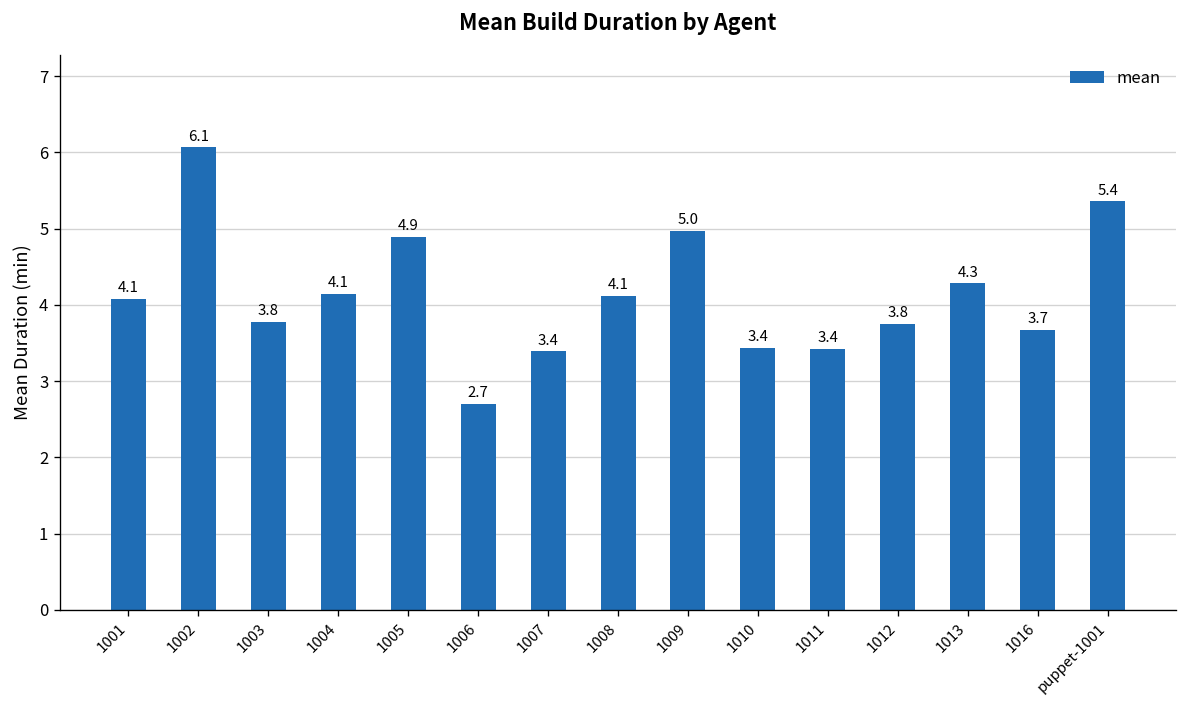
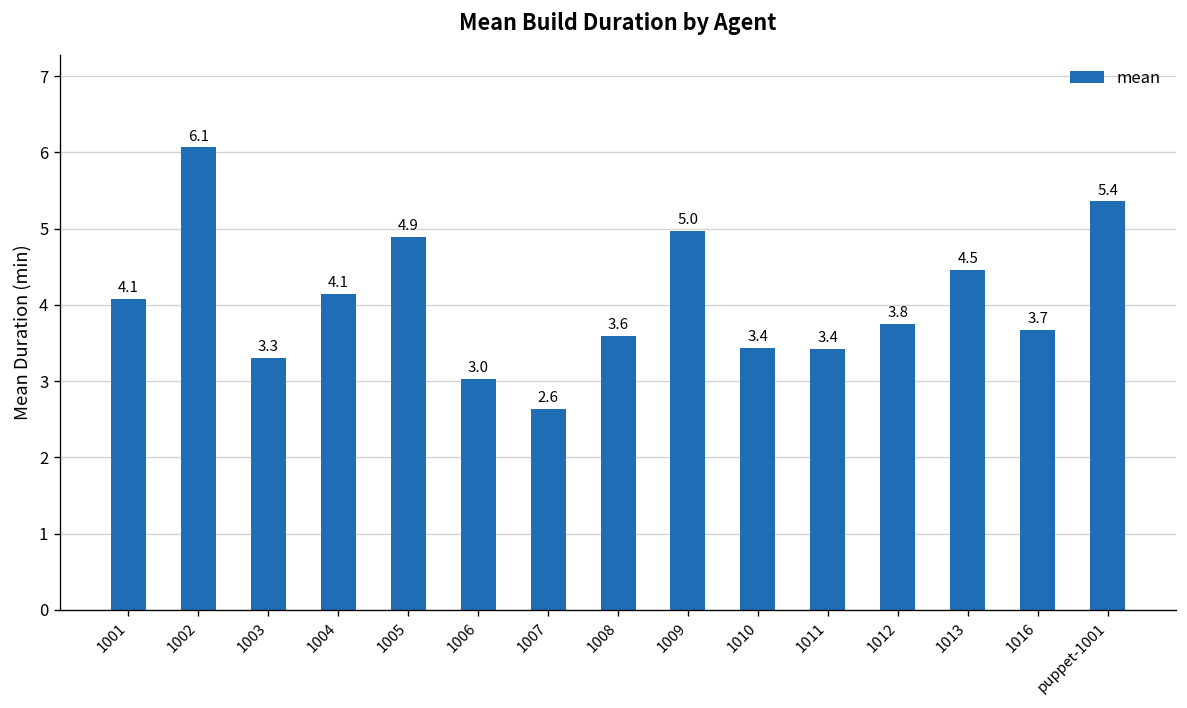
1003: 3.8 -> 3.3
1006: 2.7 -> 3.0
1007: 3.4 -> 2.6
1008: 4.1 -> 3.6
1013: 4.3 -> 4.5
